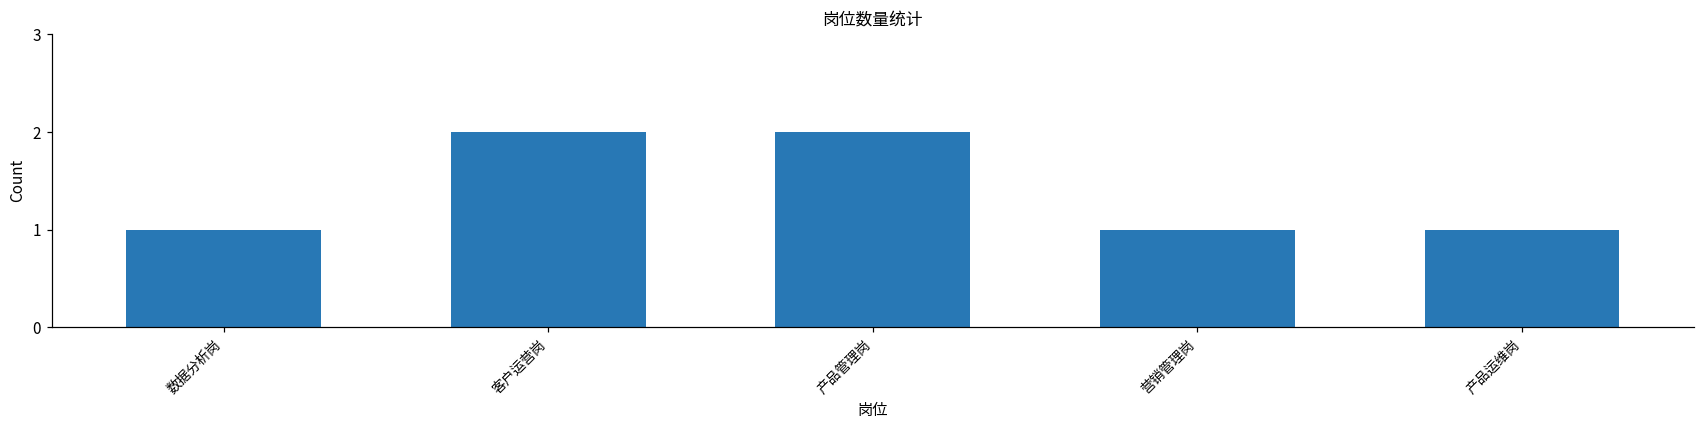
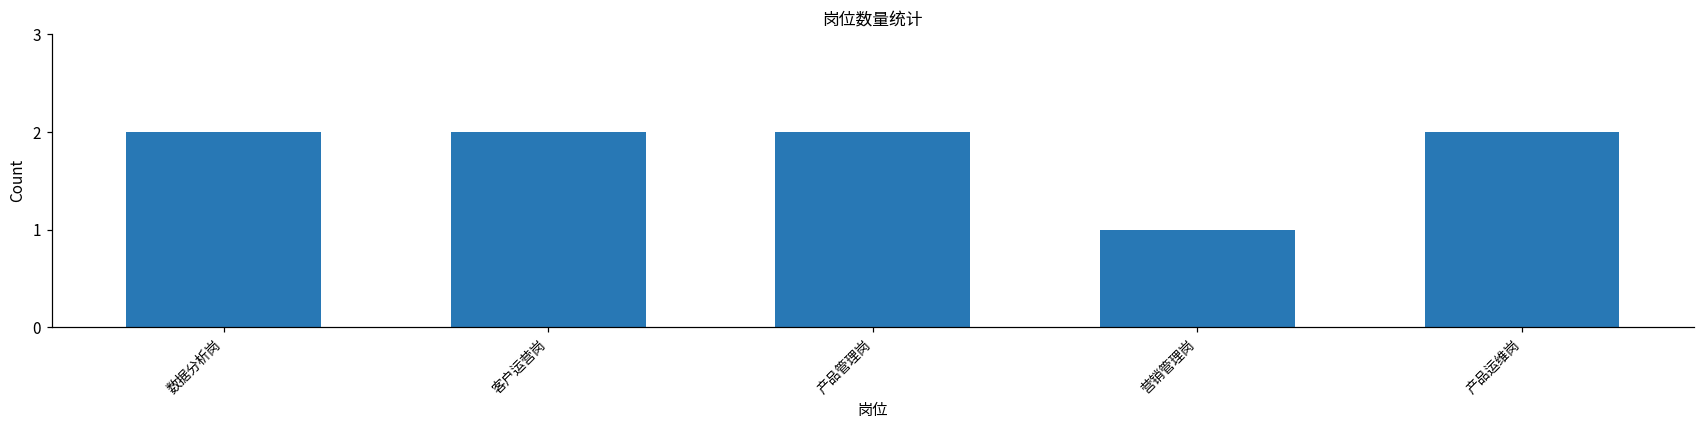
数据分析岗: 1 -> 2
产品运维岗: 1 -> 2
